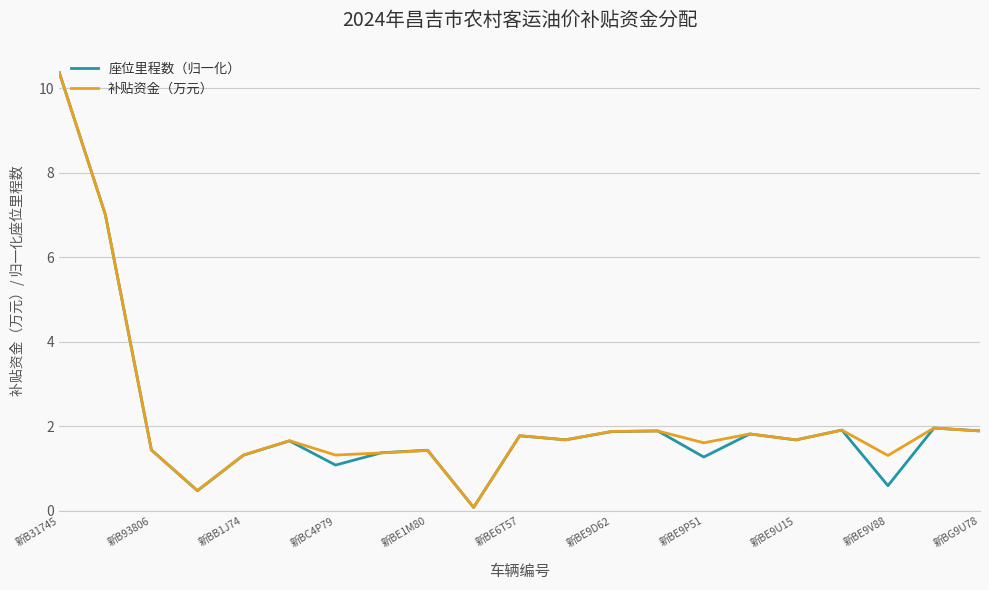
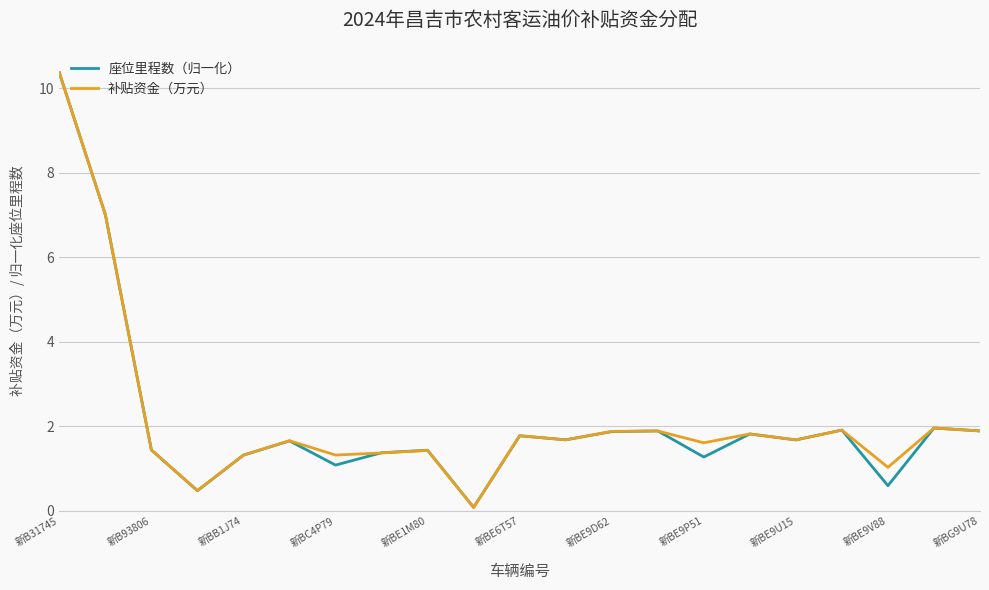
补贴资金（万元）, 新BE9V88: 1.3 -> 1.0
